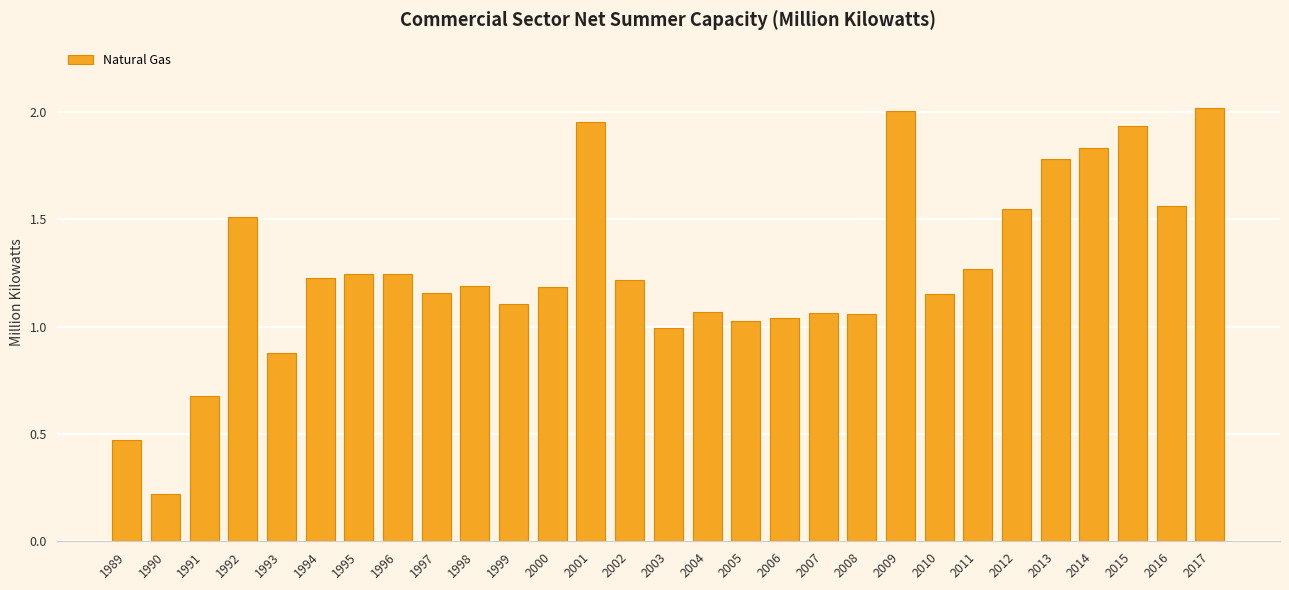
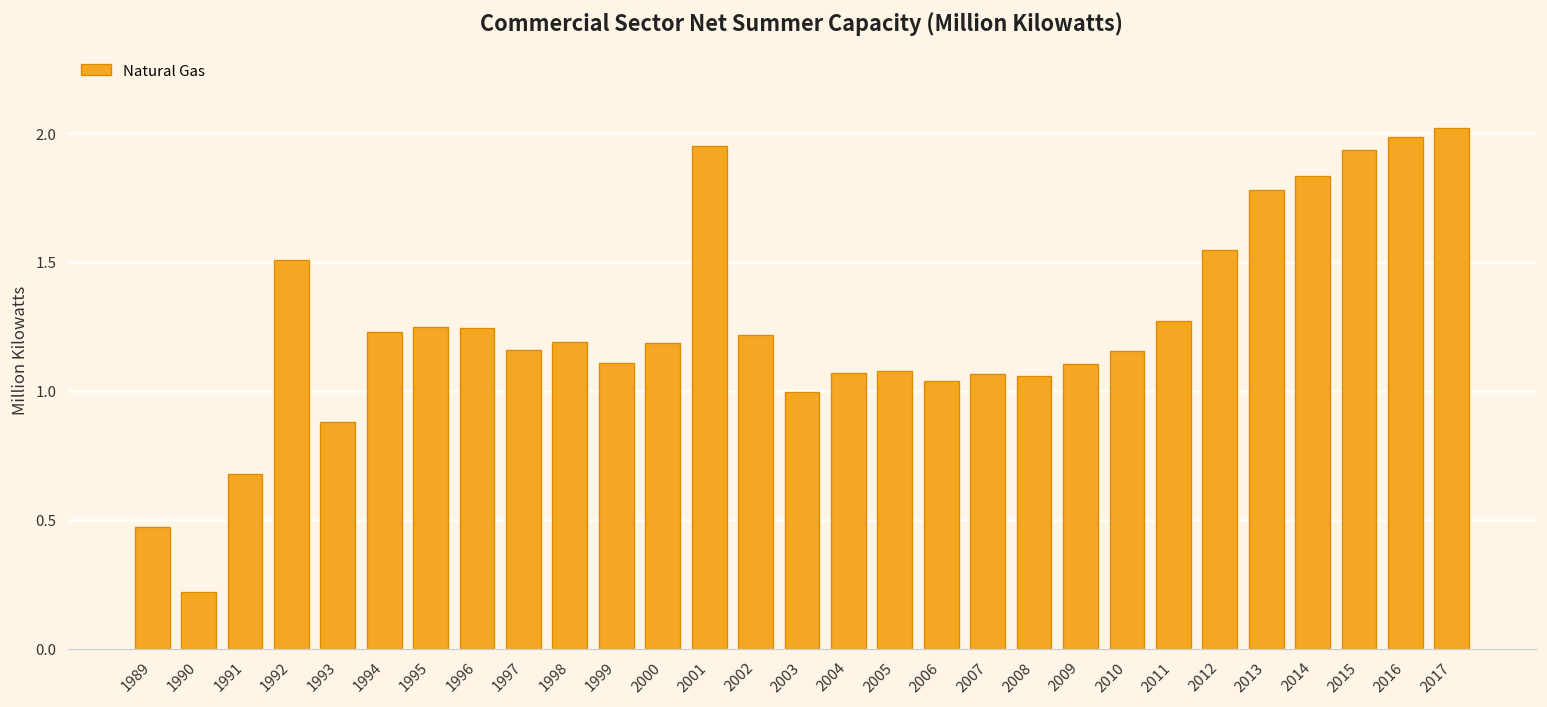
2005: 1.02 -> 1.08
2009: 2.00 -> 1.11
2016: 1.56 -> 1.98
